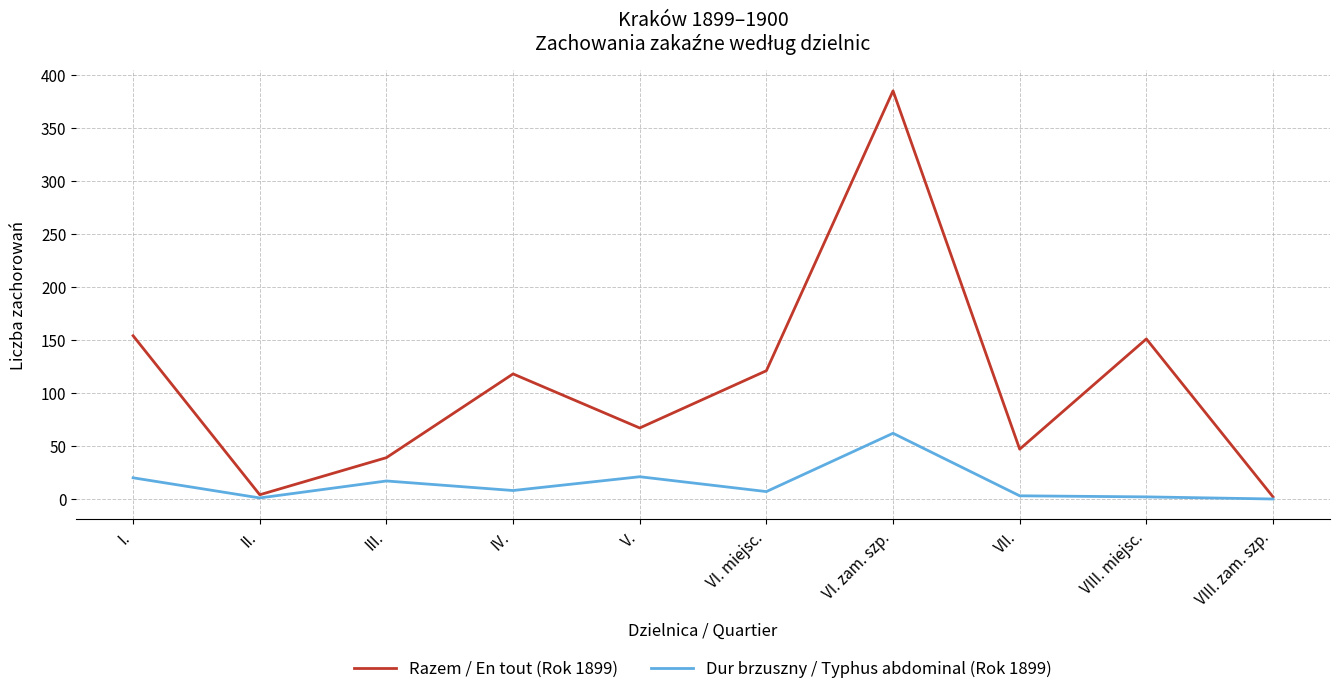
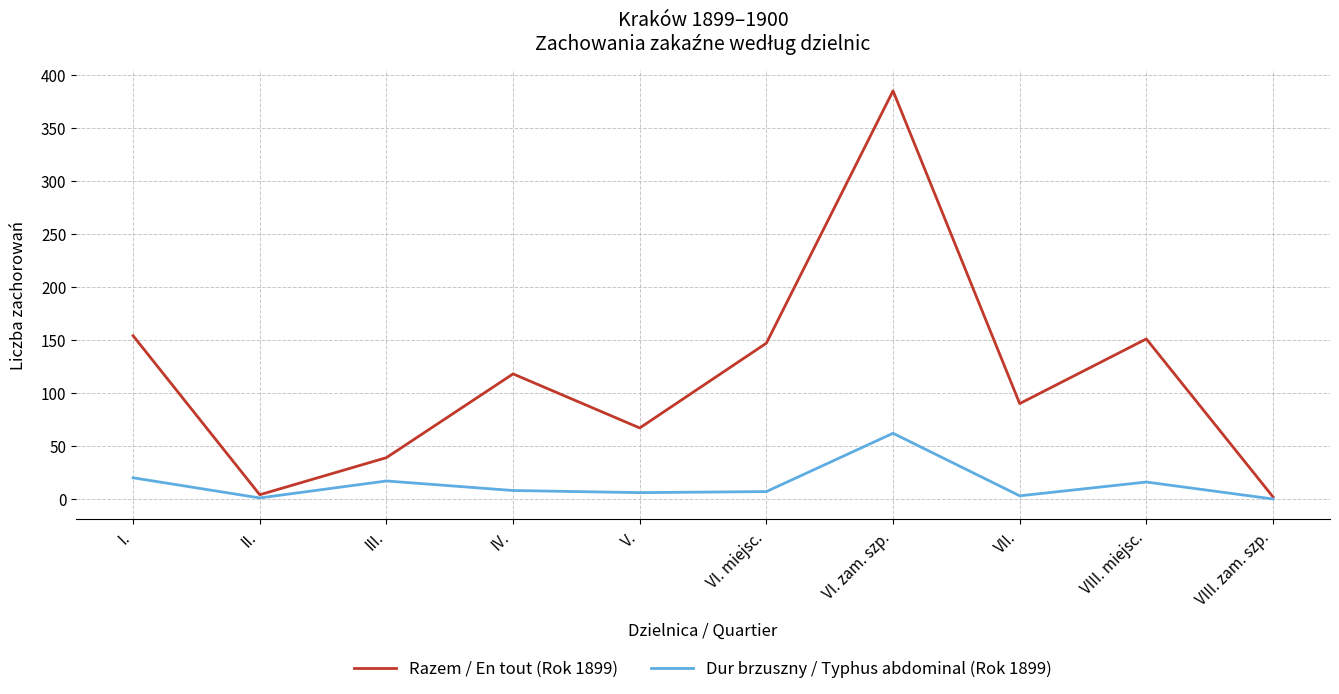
Dur brzuszny / Typhus abdominal (Rok 1899), V.: 21 -> 6
Razem / En tout (Rok 1899), VI. miejsc.: 121 -> 147
Razem / En tout (Rok 1899), VII.: 47 -> 90
Dur brzuszny / Typhus abdominal (Rok 1899), VIII. miejsc.: 2 -> 16
